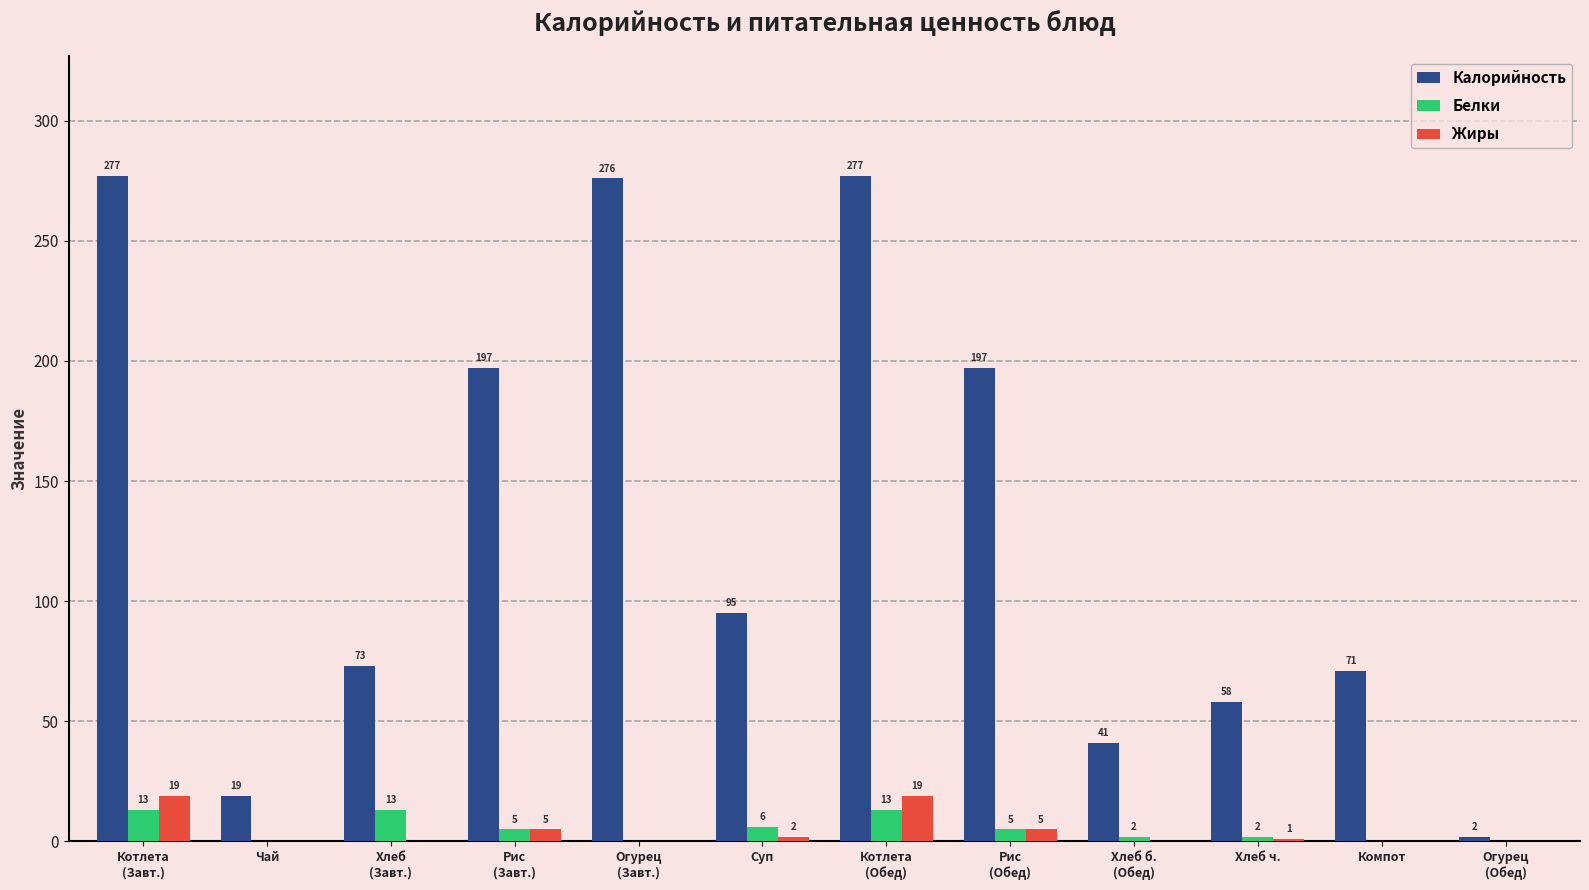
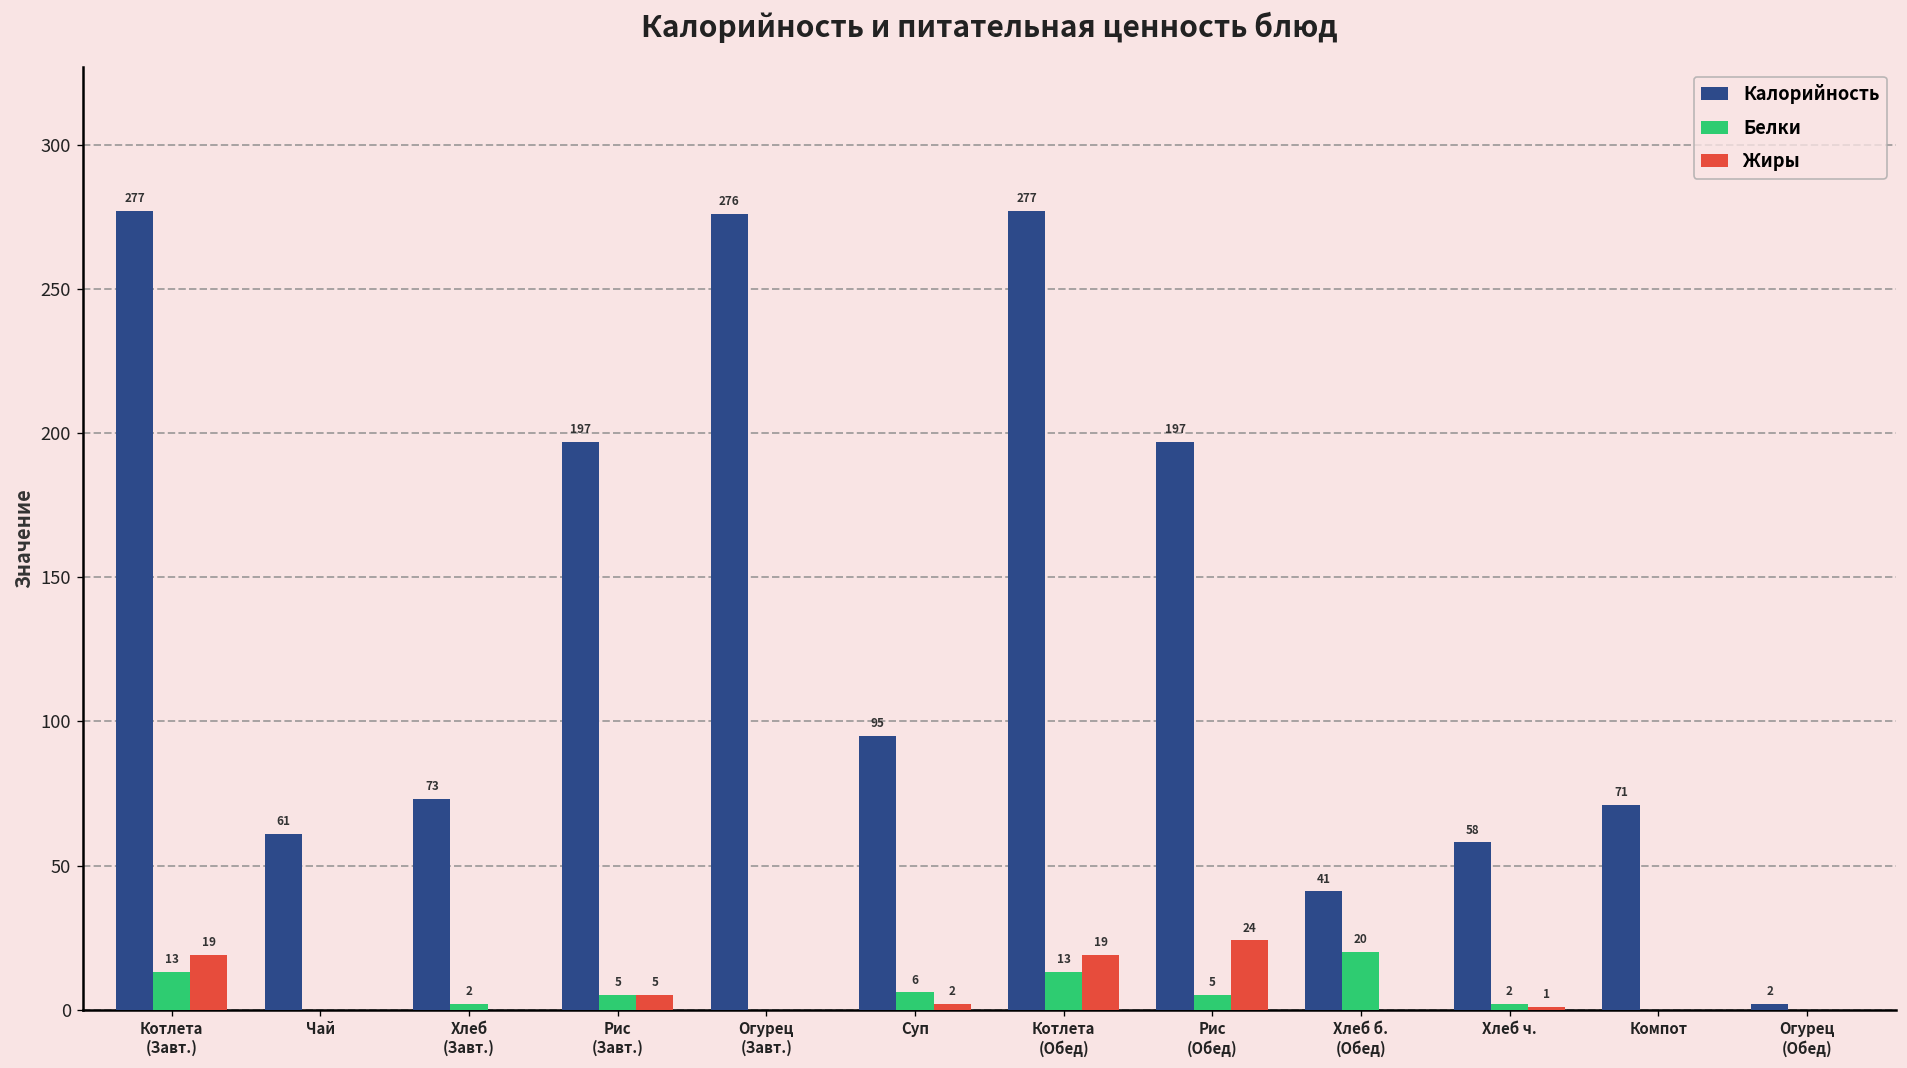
Калорийность, Чай: 19 -> 61
Белки, Хлеб (Завт.): 13 -> 2
Жиры, Рис (Обед): 5 -> 24
Белки, Хлеб б. (Обед): 2 -> 20
